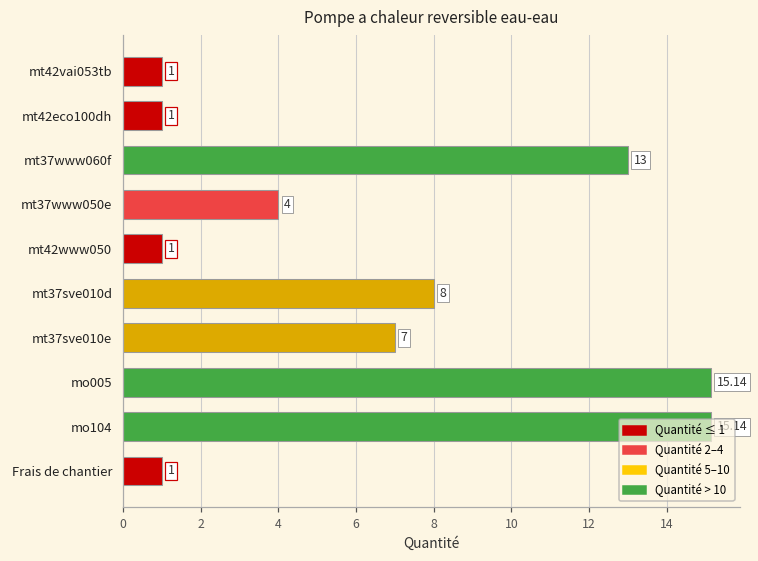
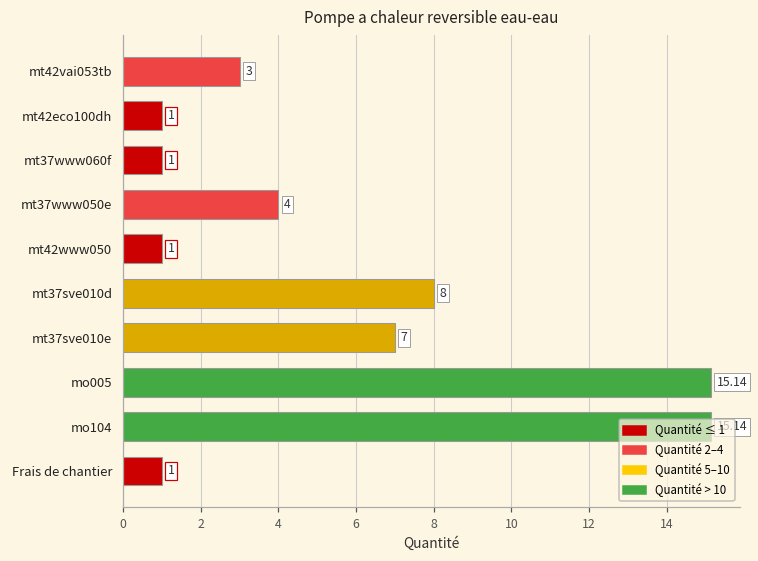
mt42vai053tb: 1 -> 3
mt37www060f: 13 -> 1
